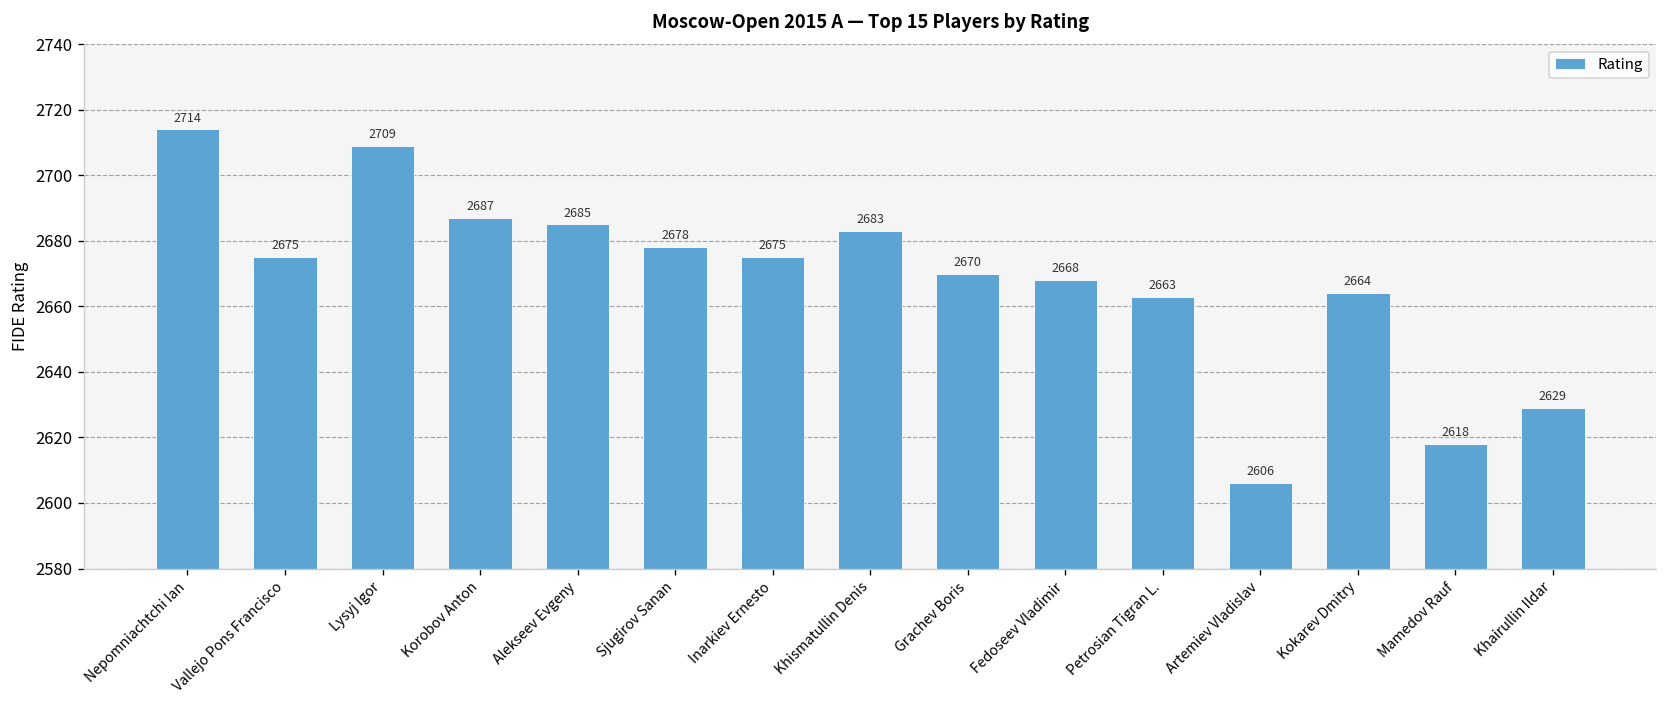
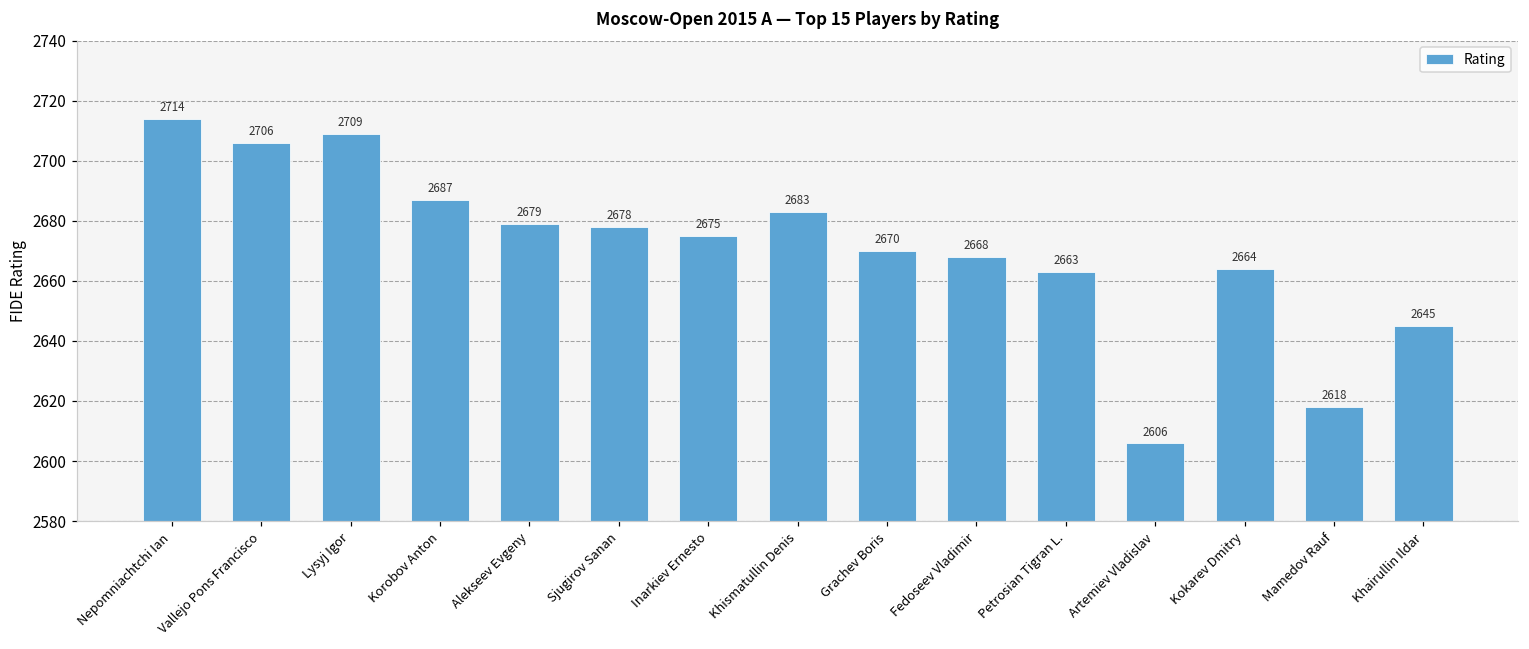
Vallejo Pons Francisco: 2675 -> 2706
Alekseev Evgeny: 2685 -> 2679
Khairullin Ildar: 2629 -> 2645
